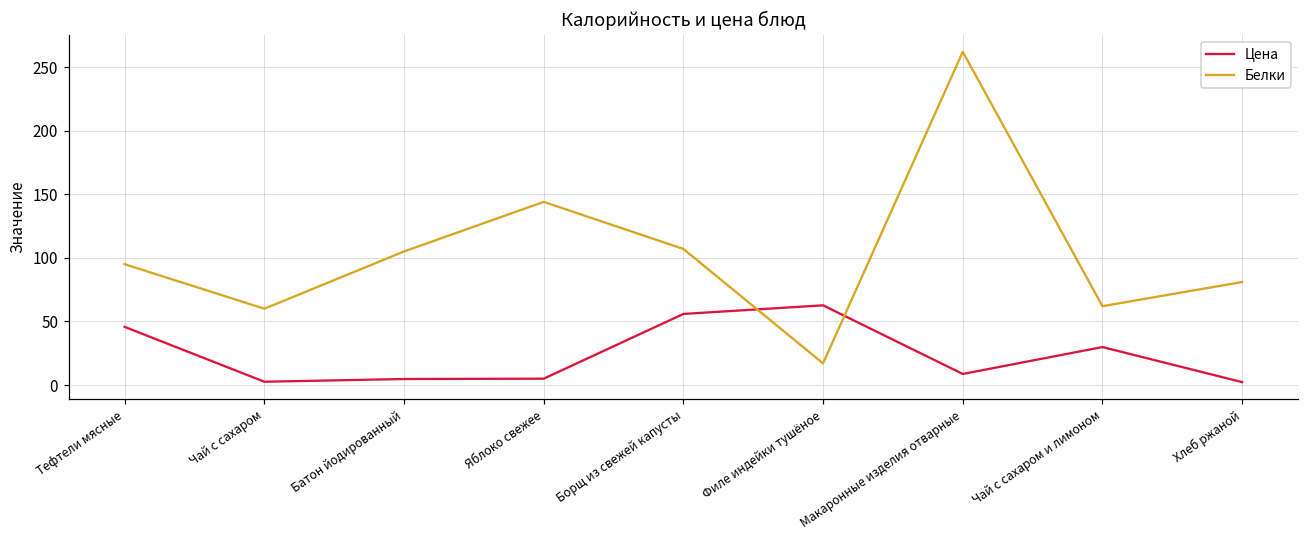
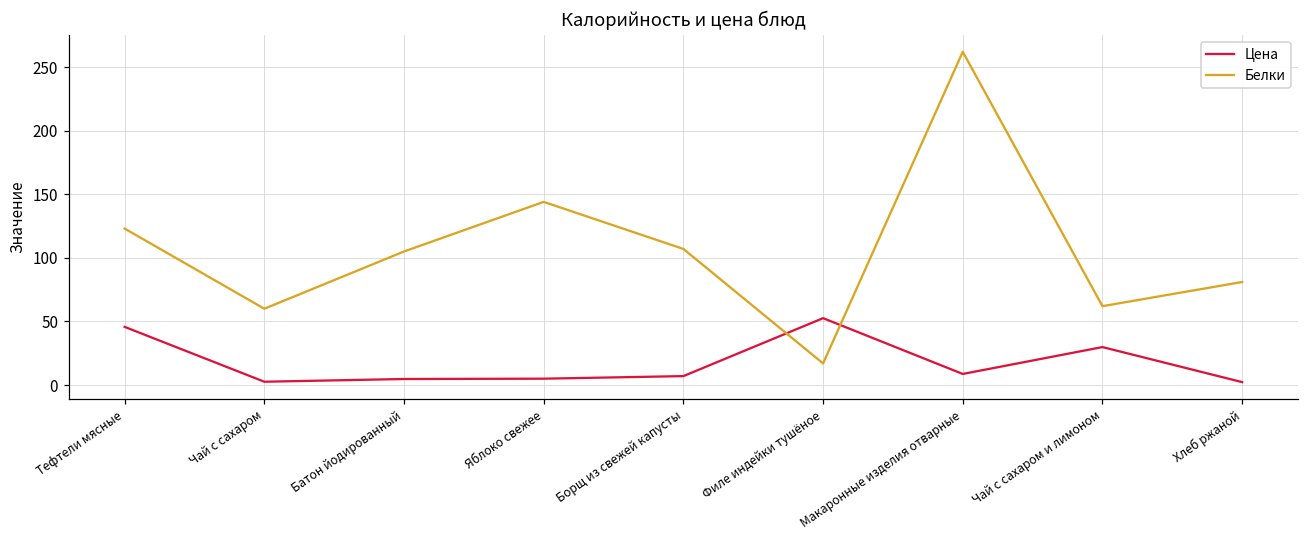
Белки, Тефтели мясные: 95 -> 123
Цена, Борщ из свежей капусты: 56 -> 7
Цена, Филе индейки тушёное: 63 -> 53
